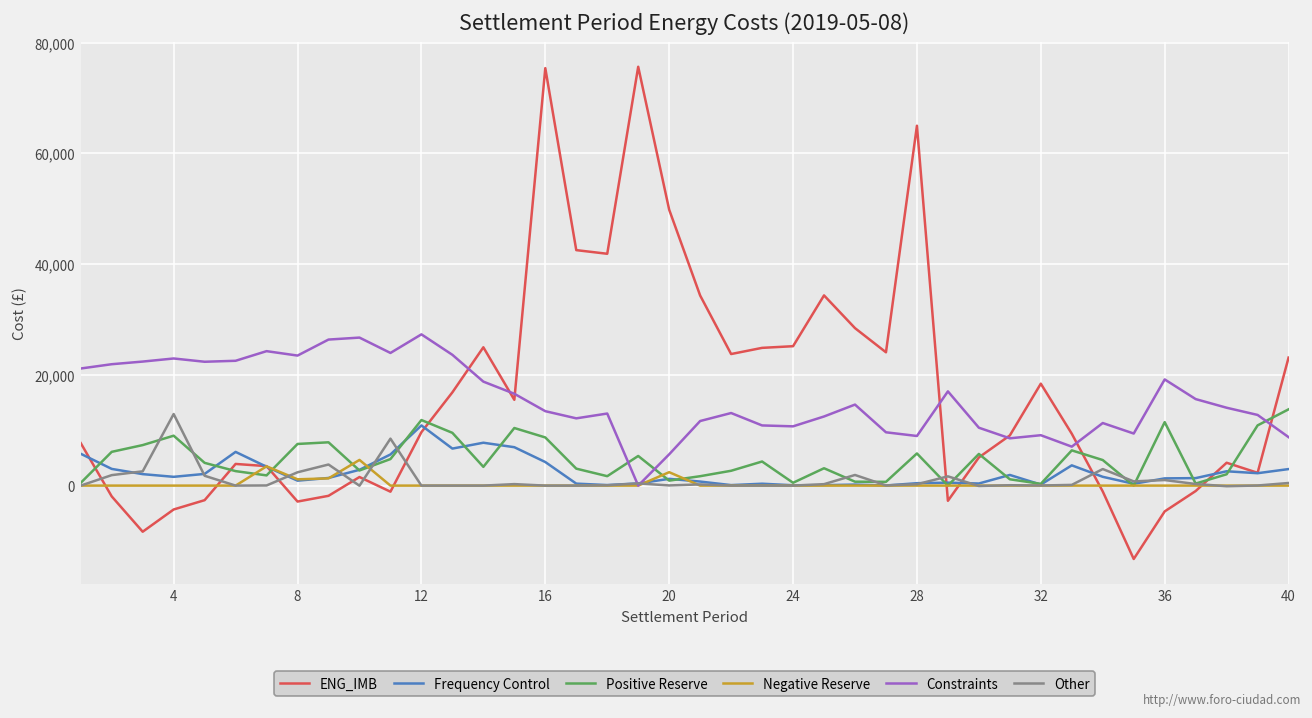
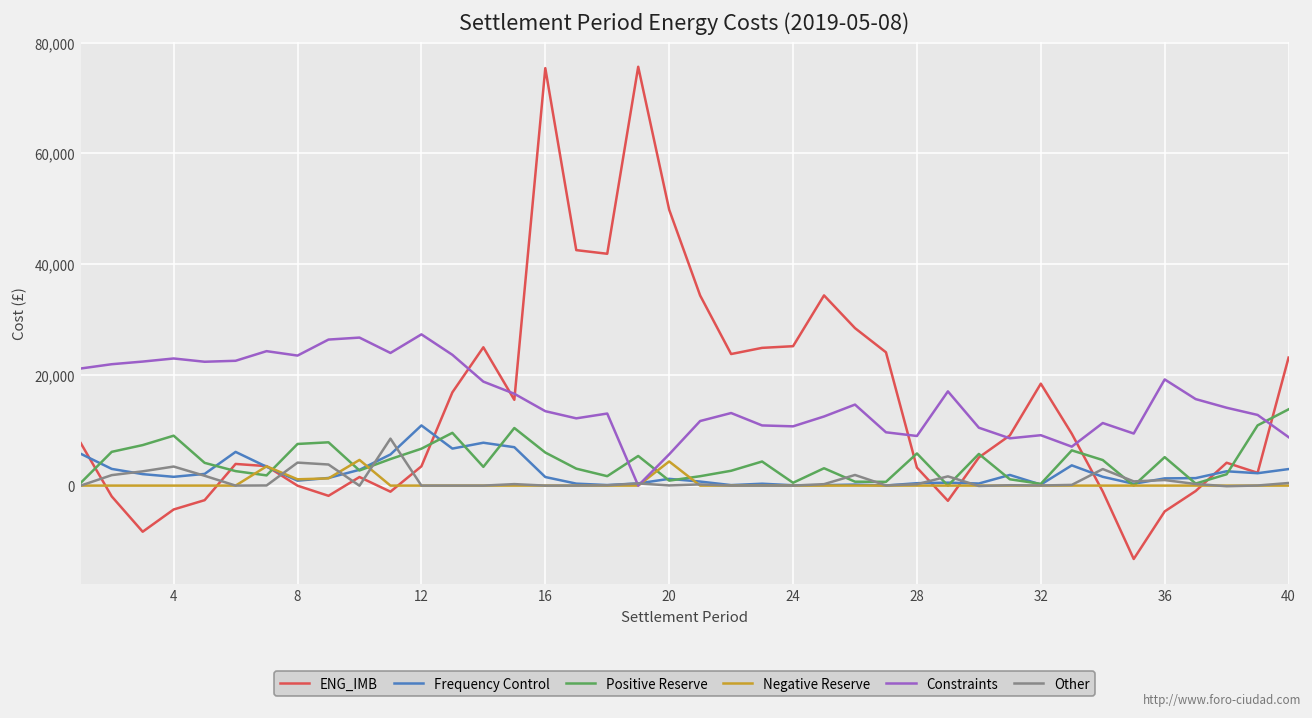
Other, 4: 13,000 -> 3,000
ENG_IMB, 8: -3,000 -> 0
Other, 8: 2,000 -> 4,000
ENG_IMB, 12: 10,000 -> 3,000
Positive Reserve, 12: 12,000 -> 7,000
Frequency Control, 16: 4,000 -> 2,000
Positive Reserve, 16: 9,000 -> 6,000
Negative Reserve, 20: 2,000 -> 4,000
ENG_IMB, 28: 65,000 -> 3,000
Positive Reserve, 36: 11,000 -> 5,000
